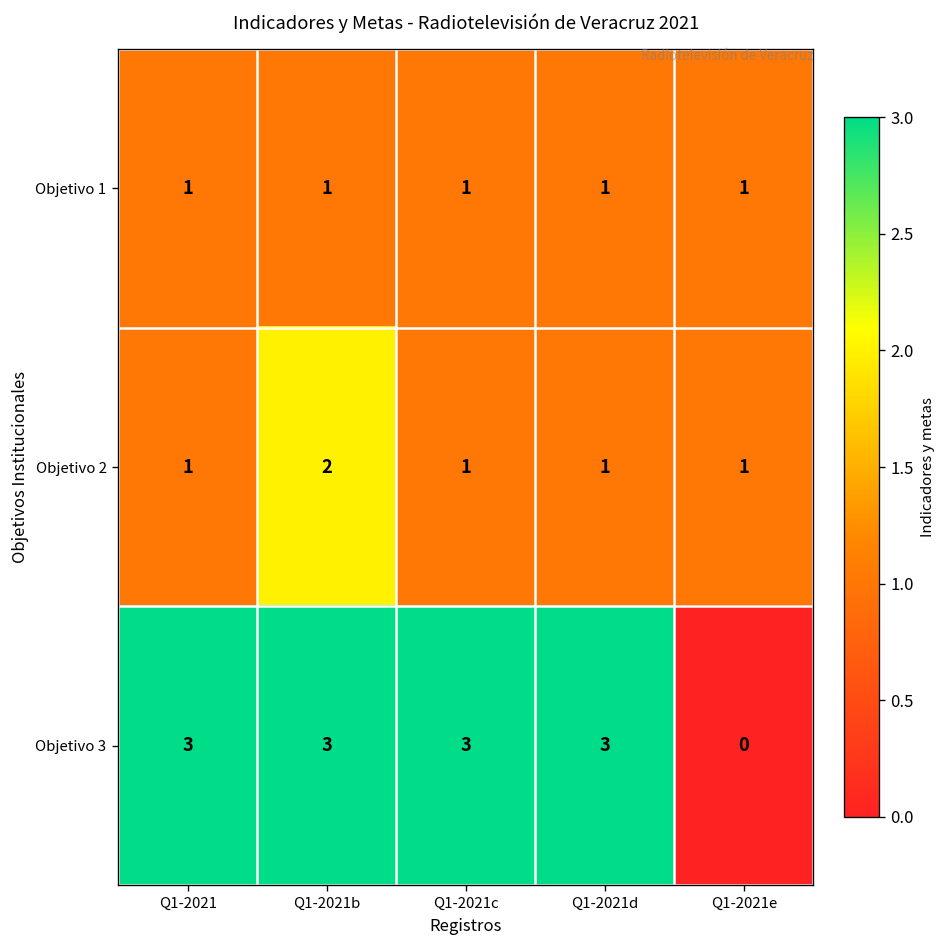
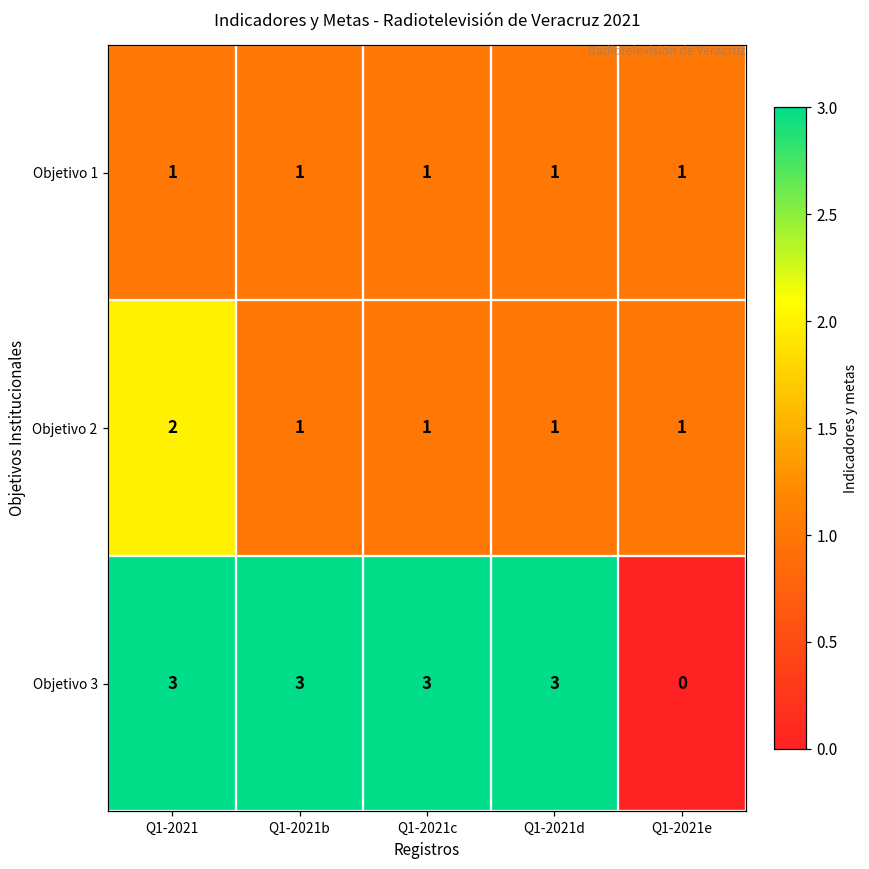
Objetivo 2, Q1-2021: 1 -> 2
Objetivo 2, Q1-2021b: 2 -> 1
